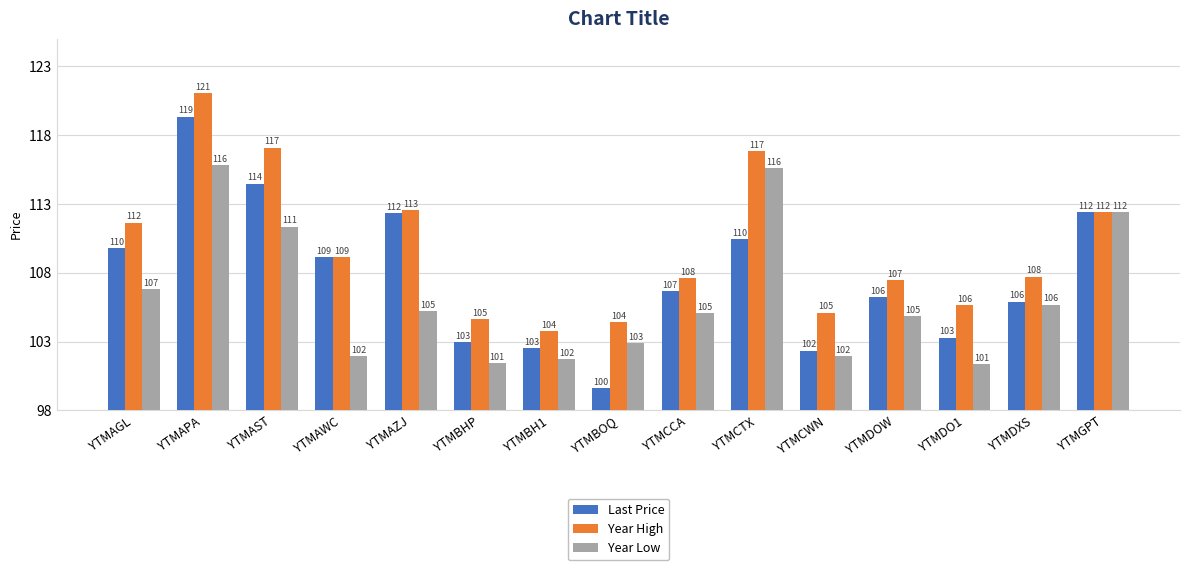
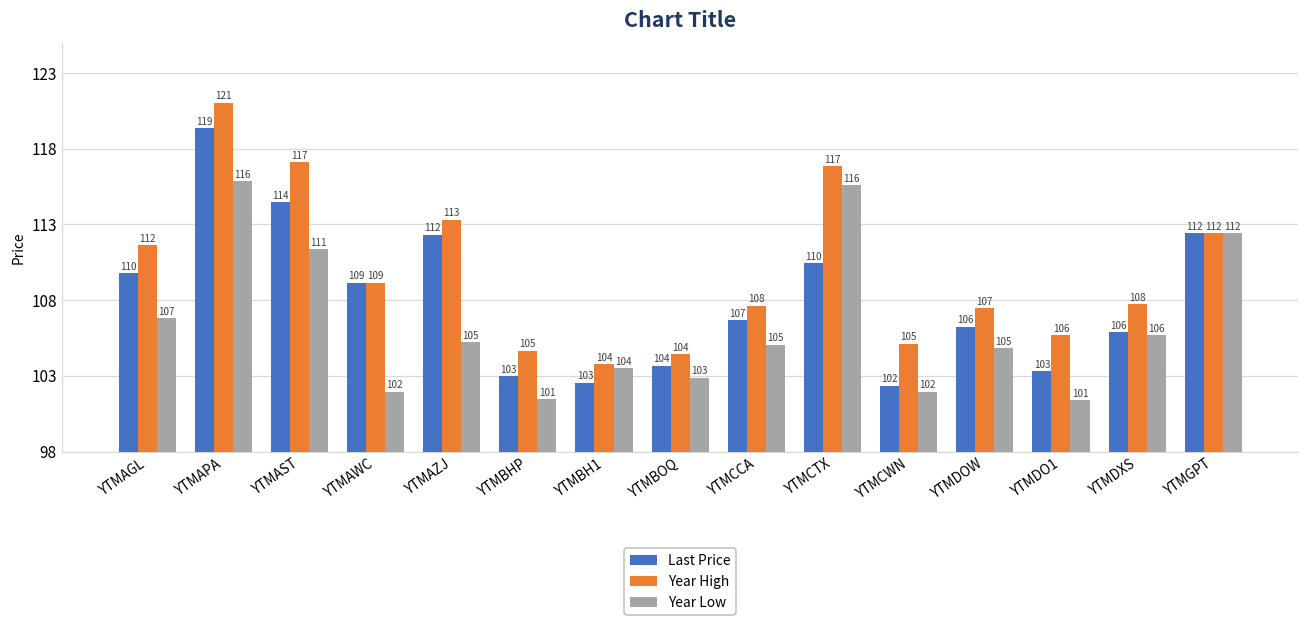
Year High, YTMAZJ: 112.6 -> 113.3
Year Low, YTMBH1: 102 -> 104
Last Price, YTMBOQ: 100 -> 104
